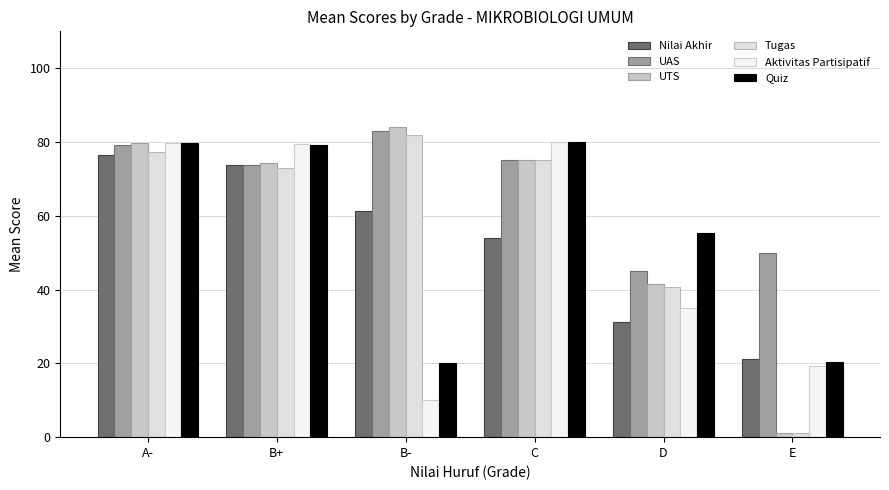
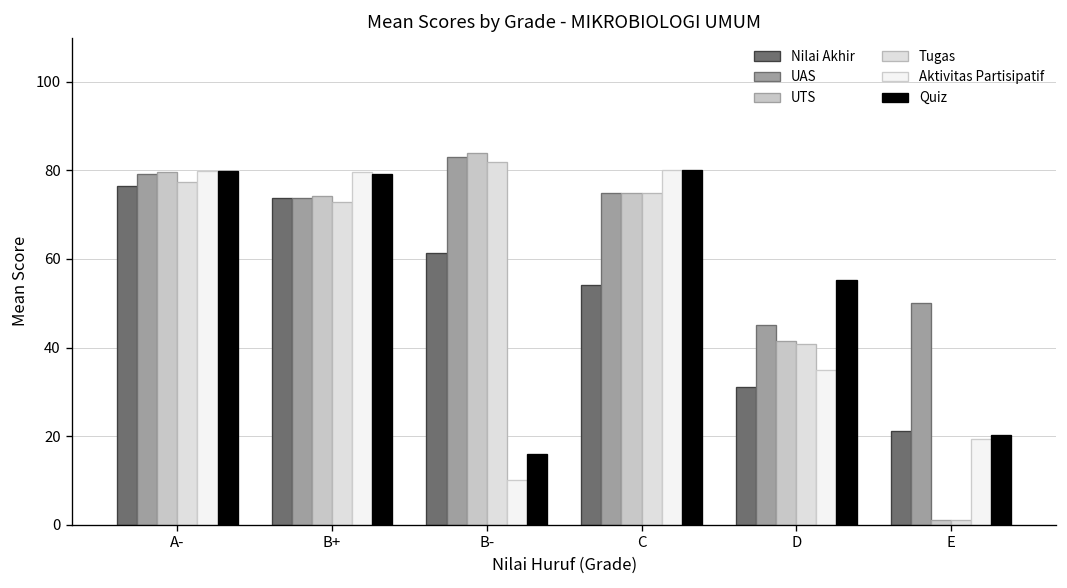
Quiz, B-: 20 -> 16
